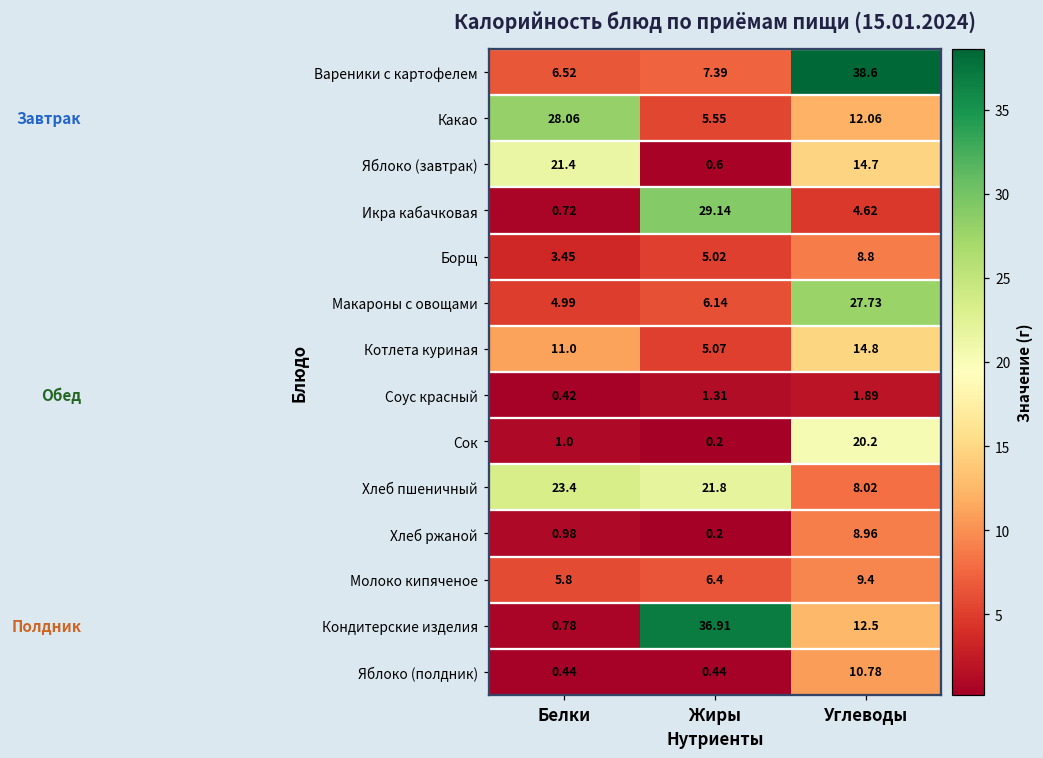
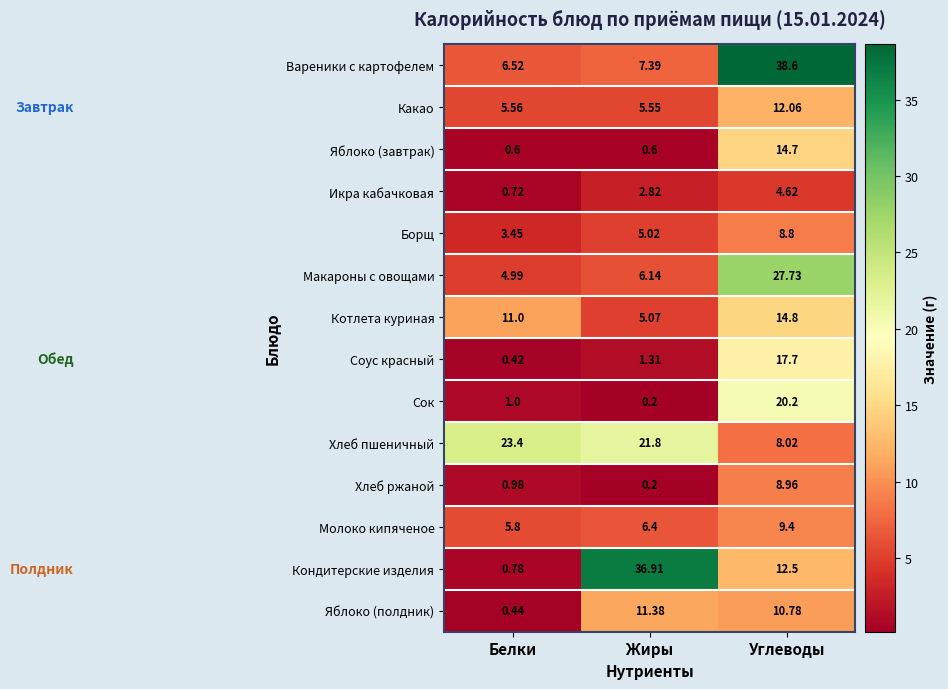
Какао, Белки: 28.06 -> 5.56
Яблоко (завтрак), Белки: 21.4 -> 0.6
Икра кабачковая, Жиры: 29.14 -> 2.82
Соус красный, Углеводы: 1.89 -> 17.7
Яблоко (полдник), Жиры: 0.44 -> 11.38
